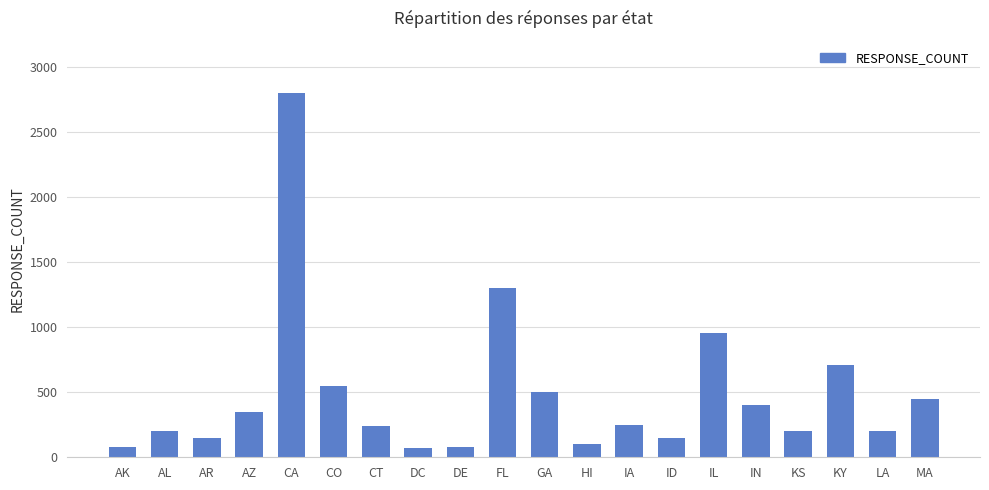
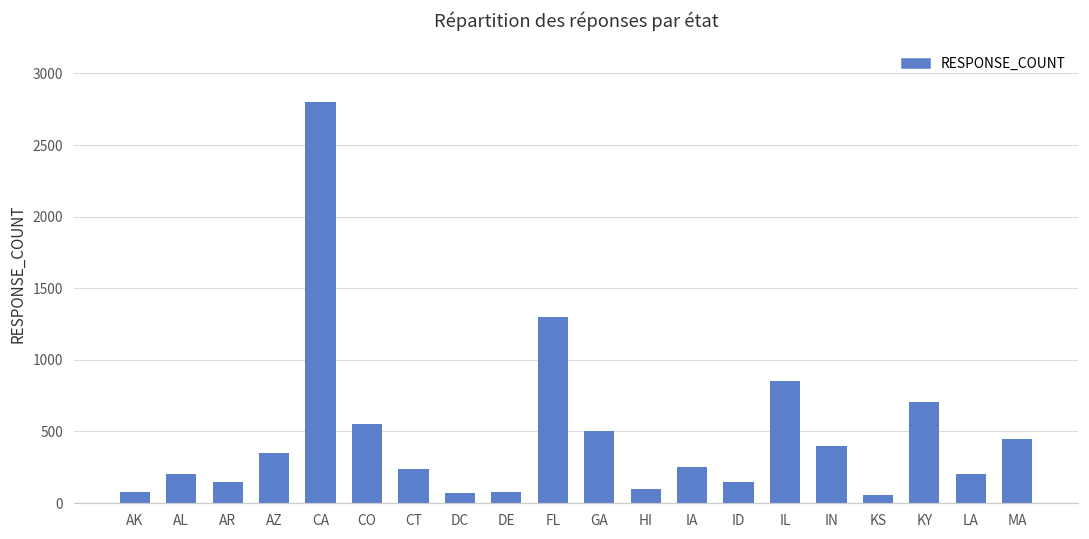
IL: 950 -> 850
KS: 200 -> 60
